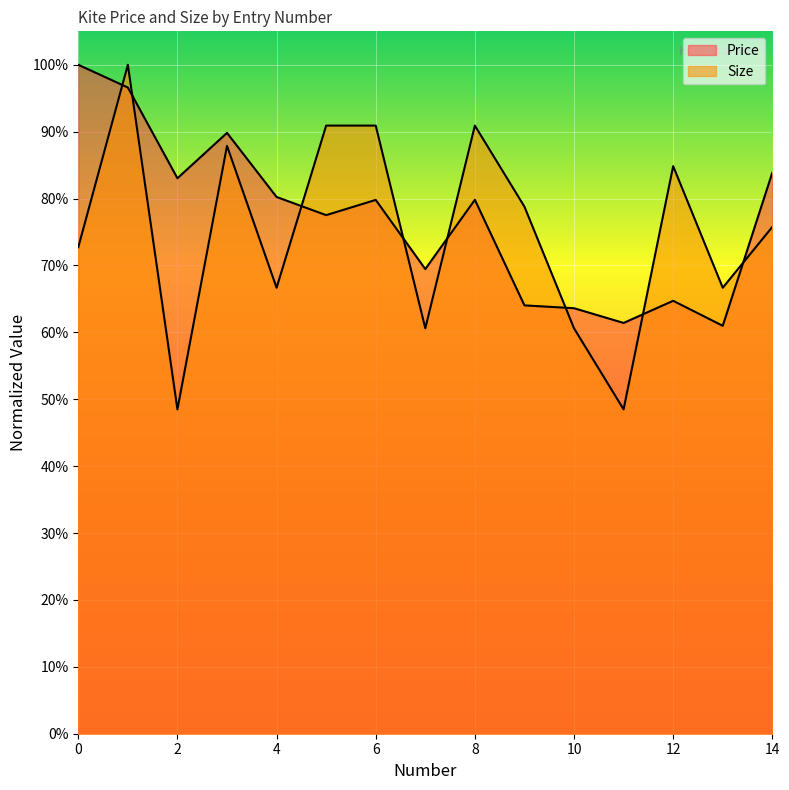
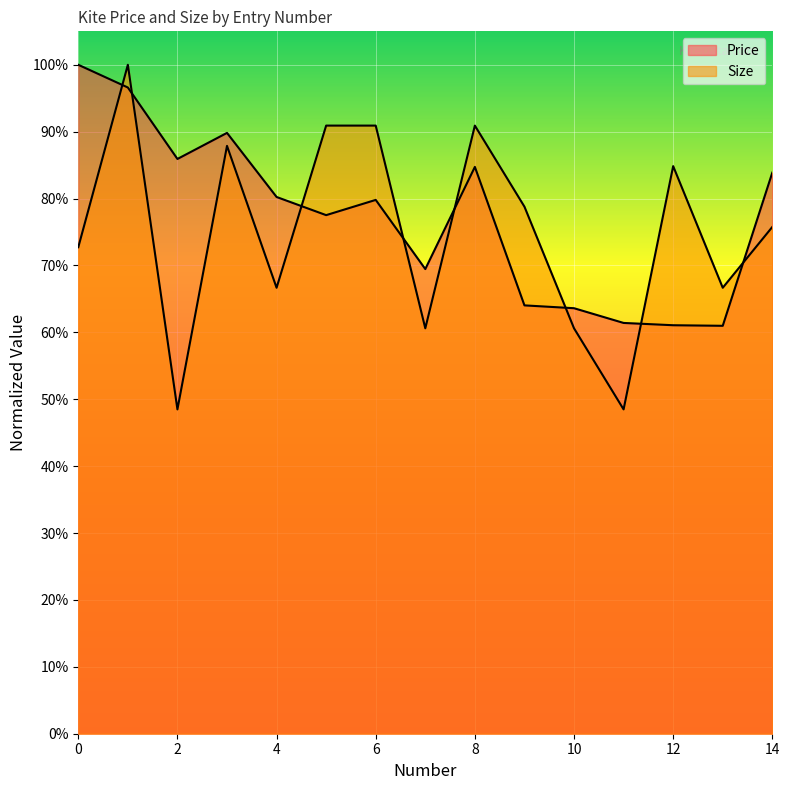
Price, 2: 83% -> 86%
Price, 8: 80% -> 85%
Price, 12: 65% -> 61%
